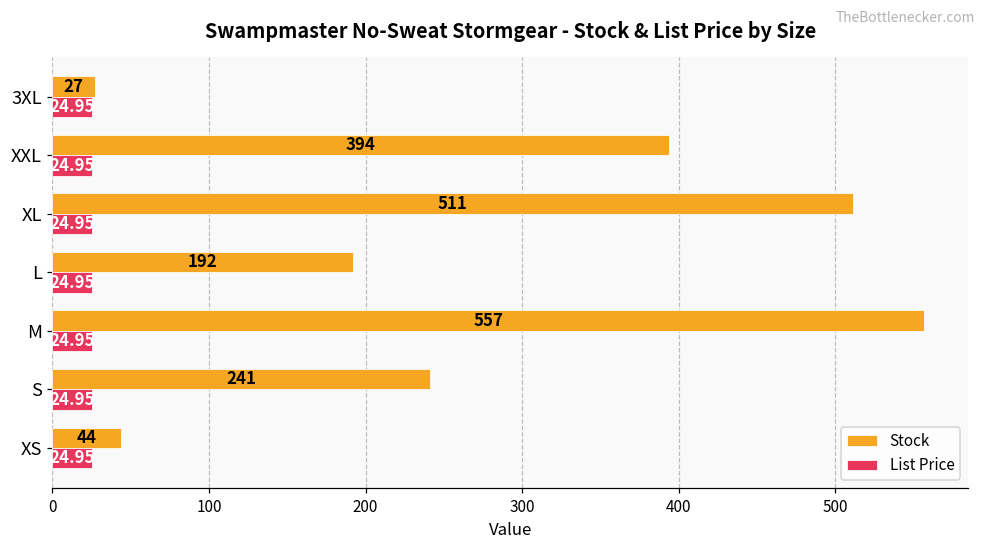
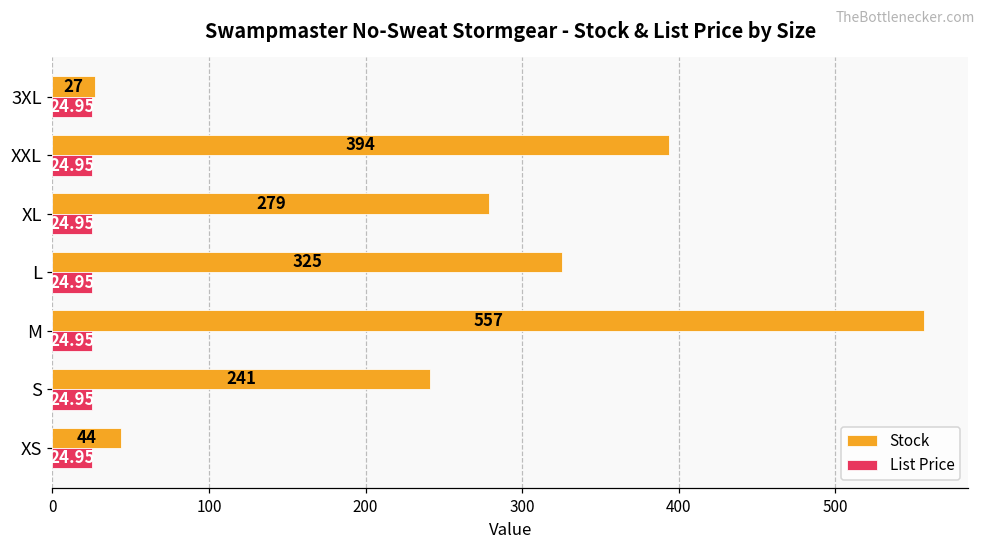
Stock, XL: 511 -> 279
Stock, L: 192 -> 325
